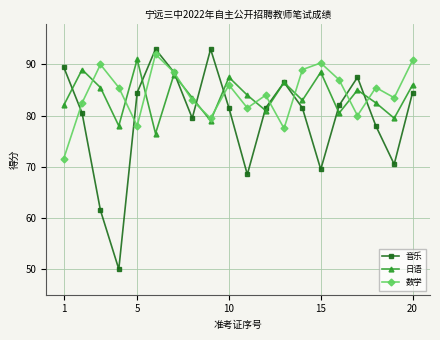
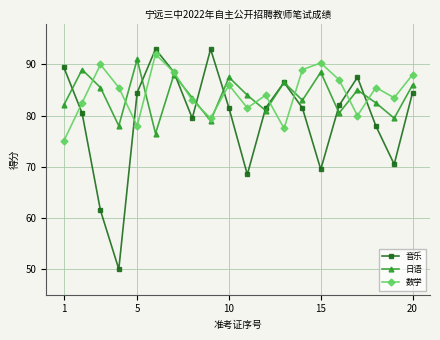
数学, 1: 72 -> 75
数学, 20: 91 -> 88
